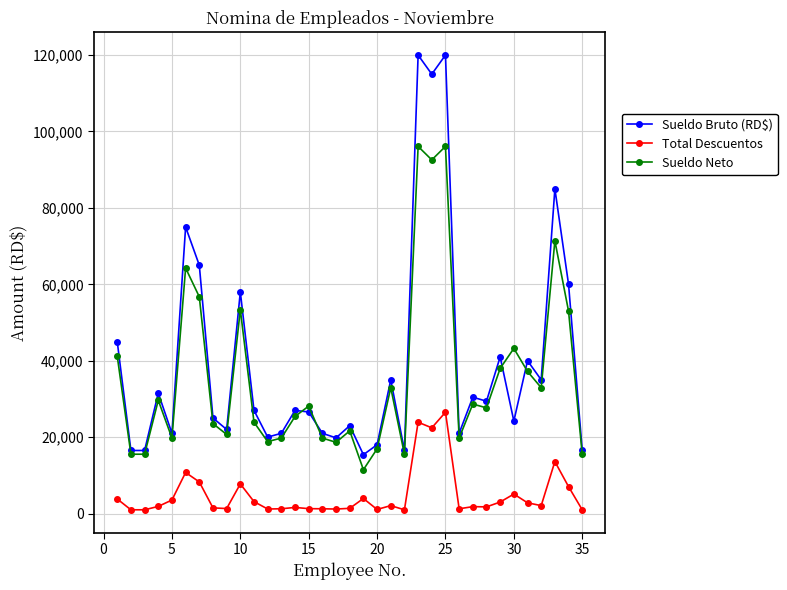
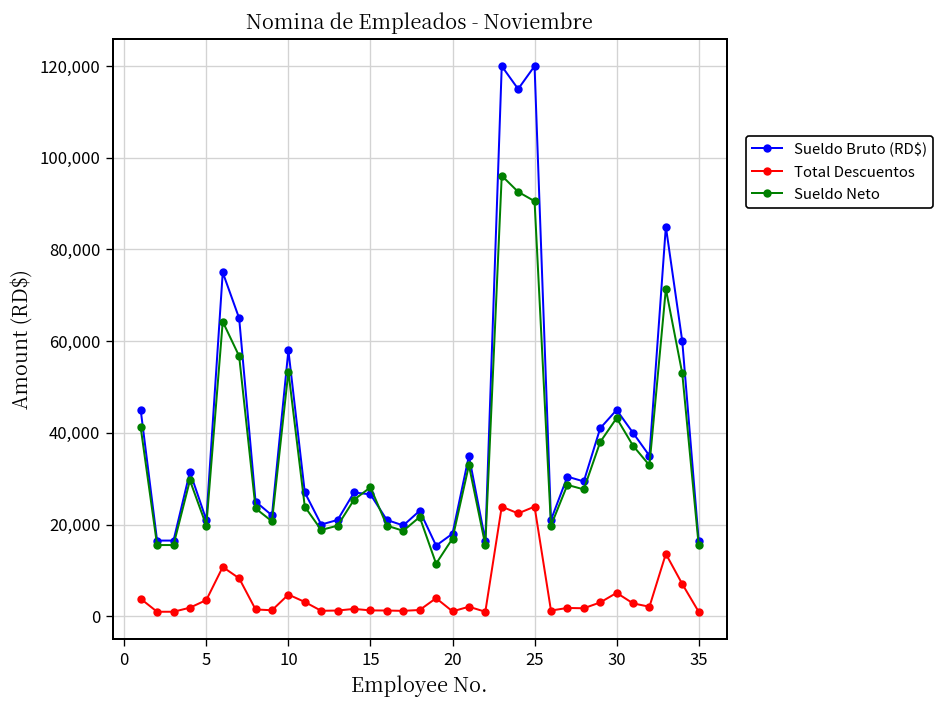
Total Descuentos, 10: 8,000 -> 5,000
Total Descuentos, 25: 27,000 -> 24,000
Sueldo Neto, 25: 96,000 -> 91,000
Sueldo Bruto (RD$), 30: 24,000 -> 45,000
